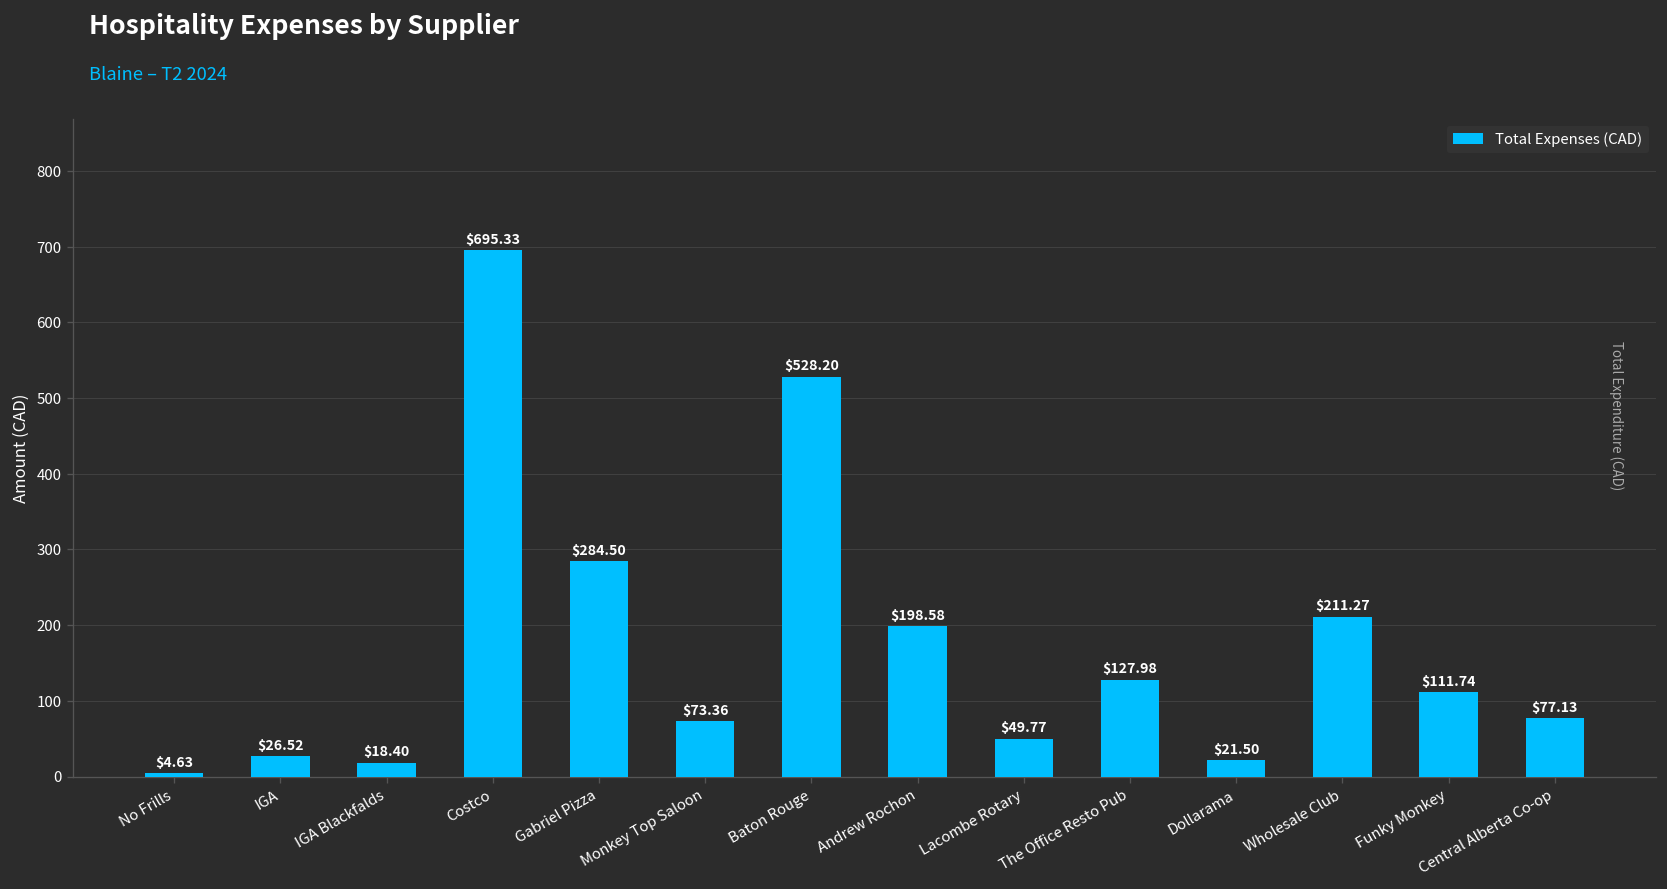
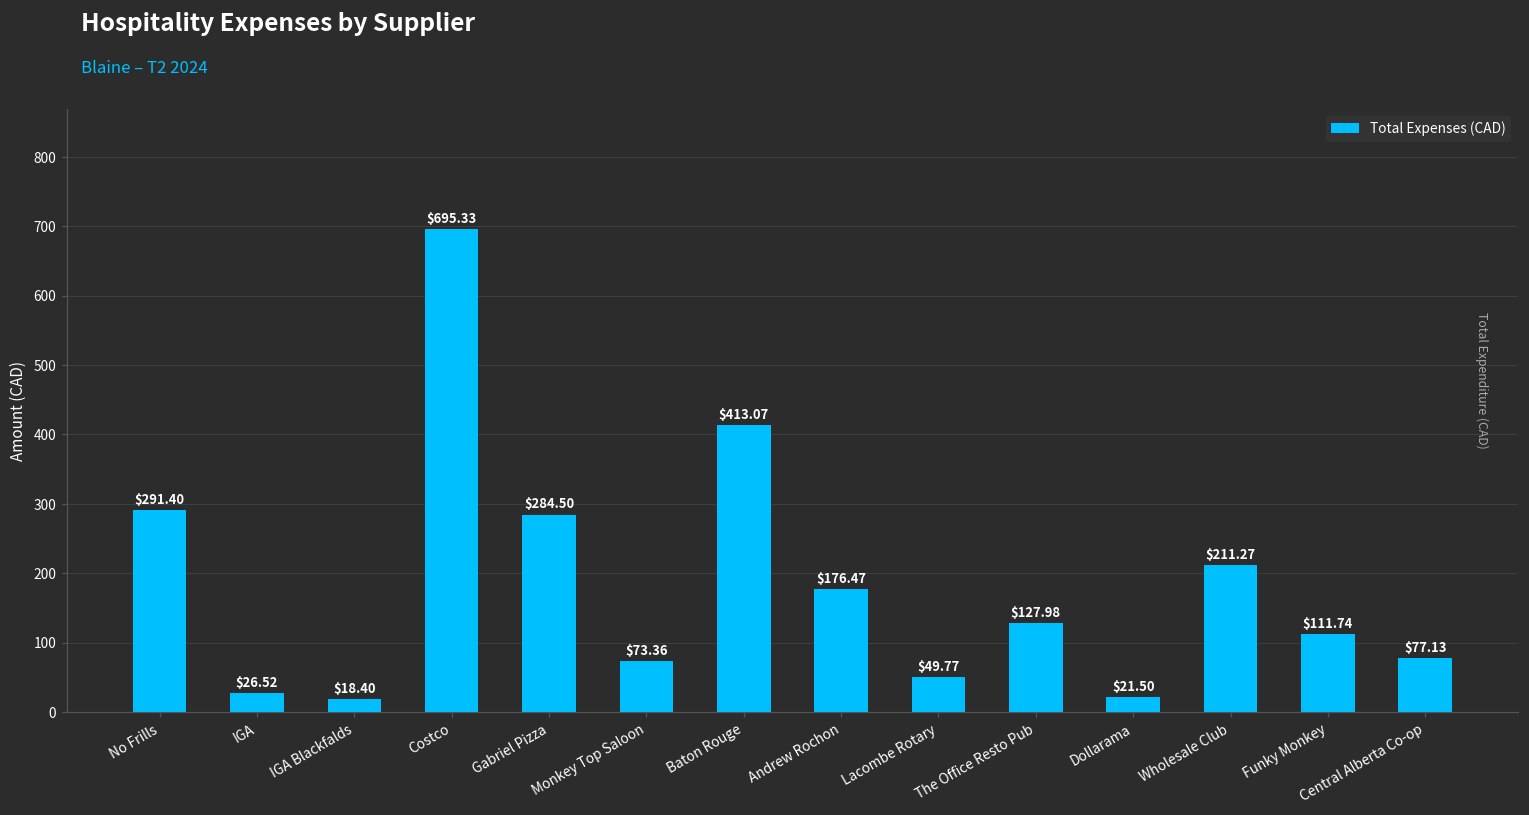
No Frills: $4.63 -> $291.40
Baton Rouge: $528.20 -> $413.07
Andrew Rochon: $198.58 -> $176.47
